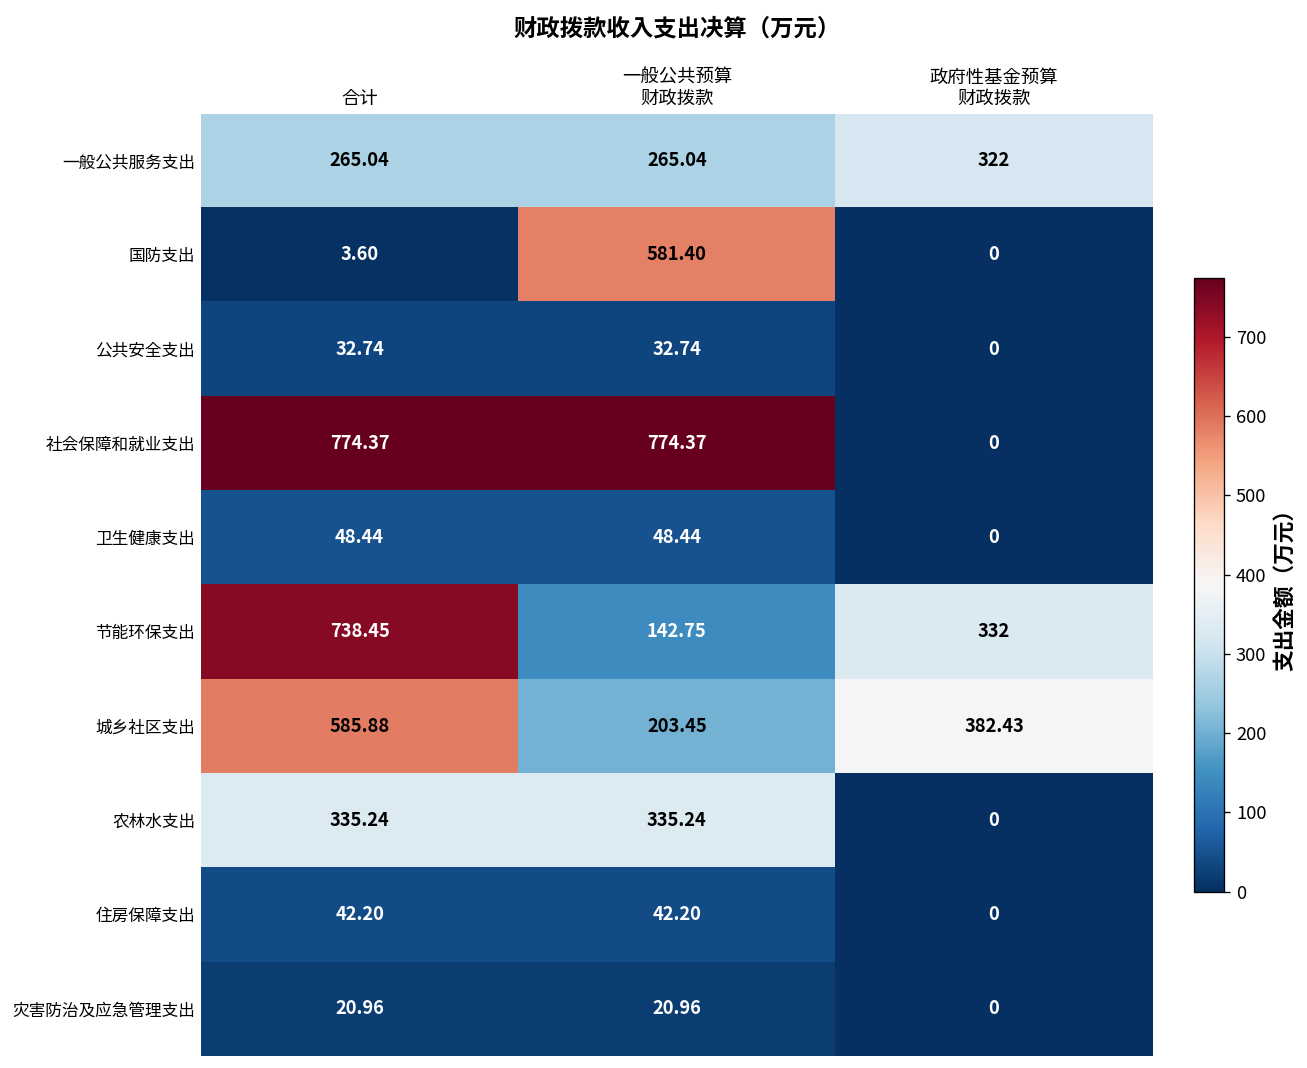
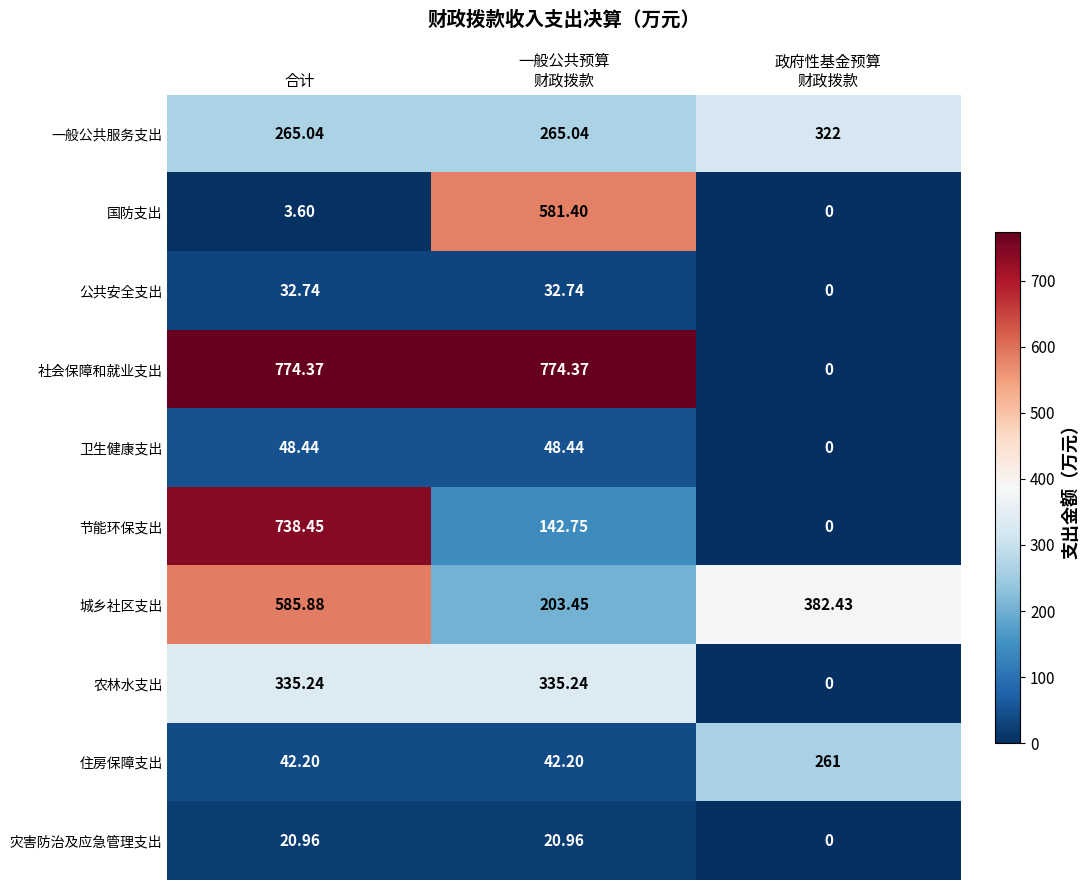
节能环保支出, 政府性基金预算 财政拨款: 332 -> 0
住房保障支出, 政府性基金预算 财政拨款: 0 -> 261
